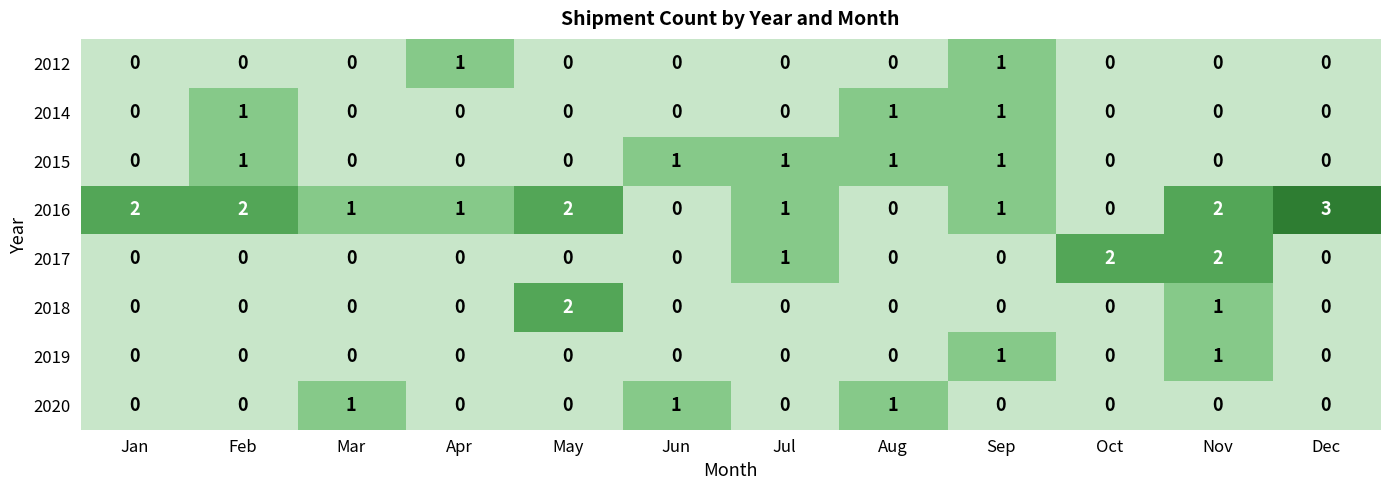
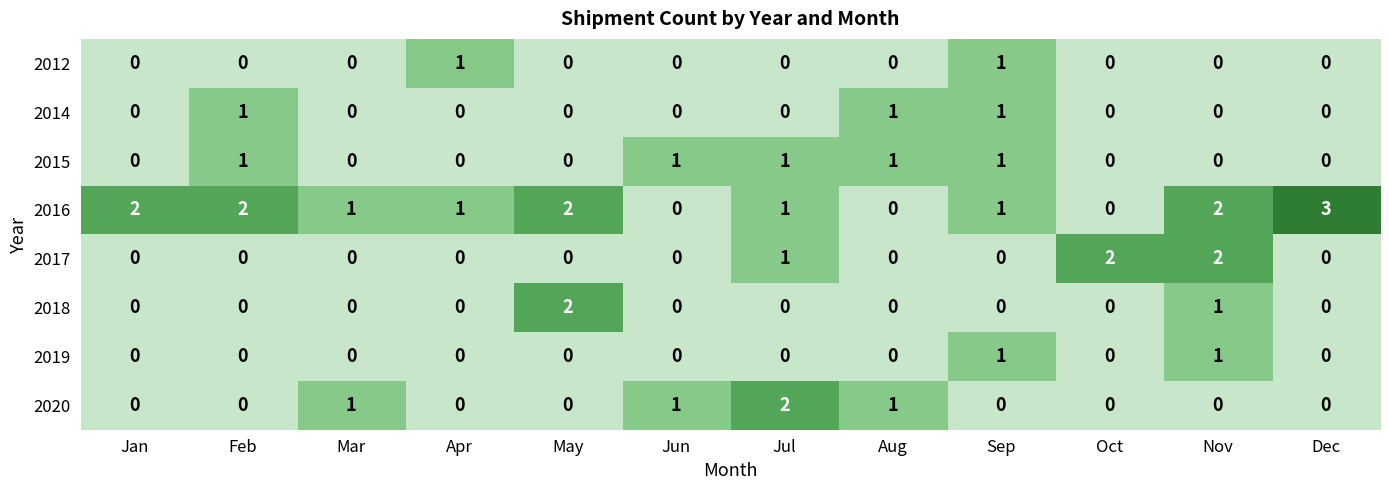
2020, Jul: 0 -> 2
